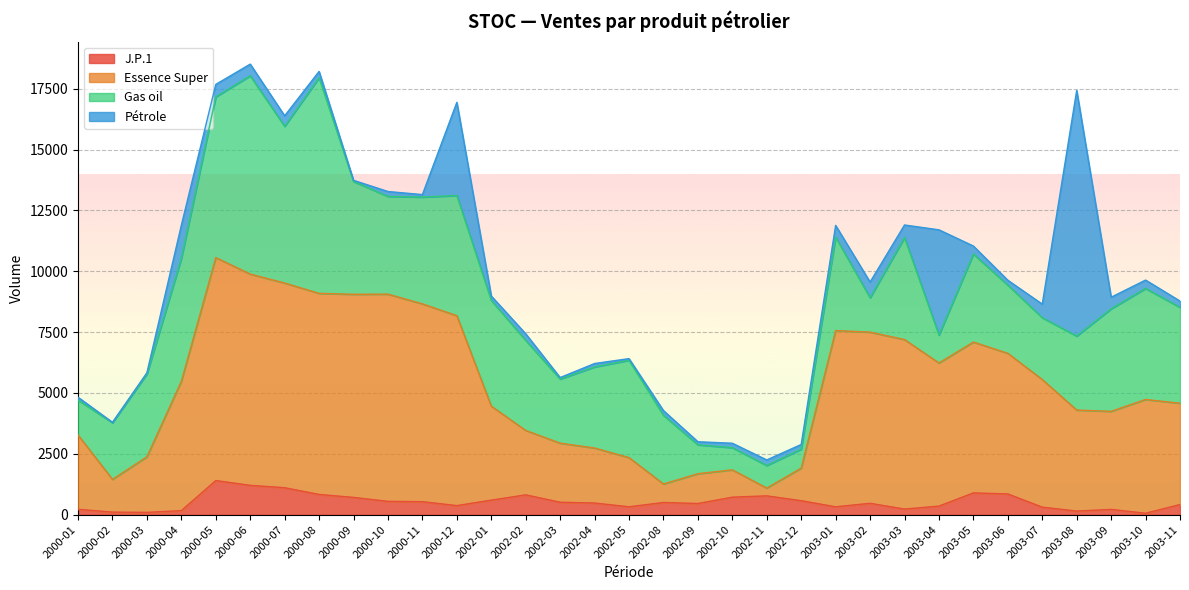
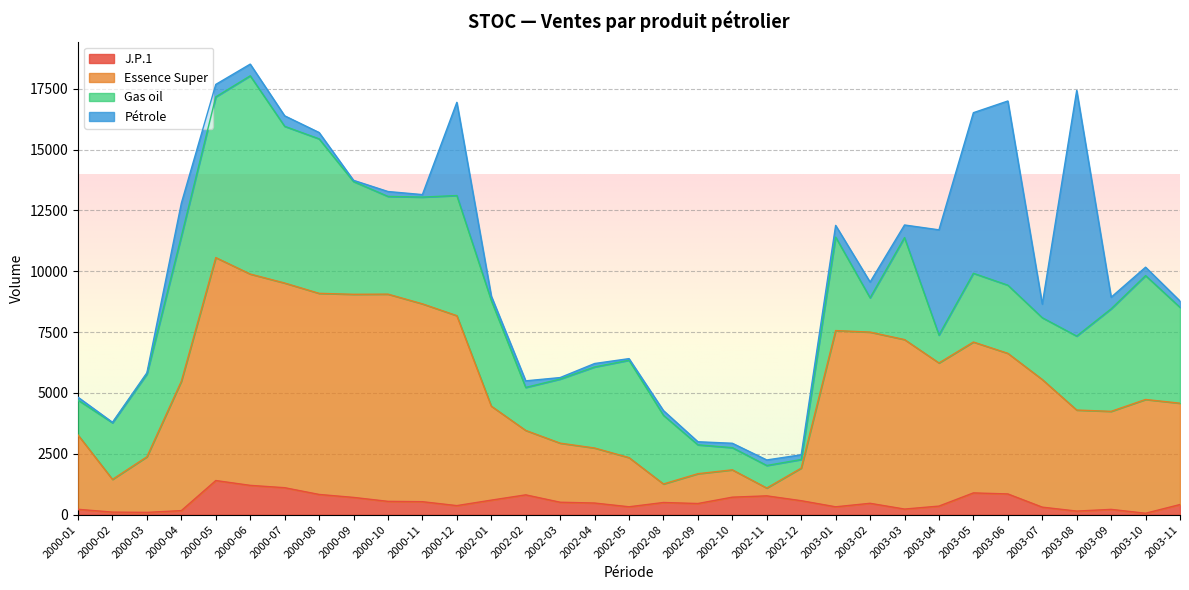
Gas oil, 2000-04: 5000 -> 6000
Gas oil, 2000-08: 8900 -> 6300
Gas oil, 2002-02: 3700 -> 1800
Gas oil, 2002-12: 800 -> 400
Gas oil, 2003-05: 3600 -> 2800
Pétrole, 2003-05: 300 -> 6600
Pétrole, 2003-06: 200 -> 7600
Gas oil, 2003-10: 4600 -> 5100
